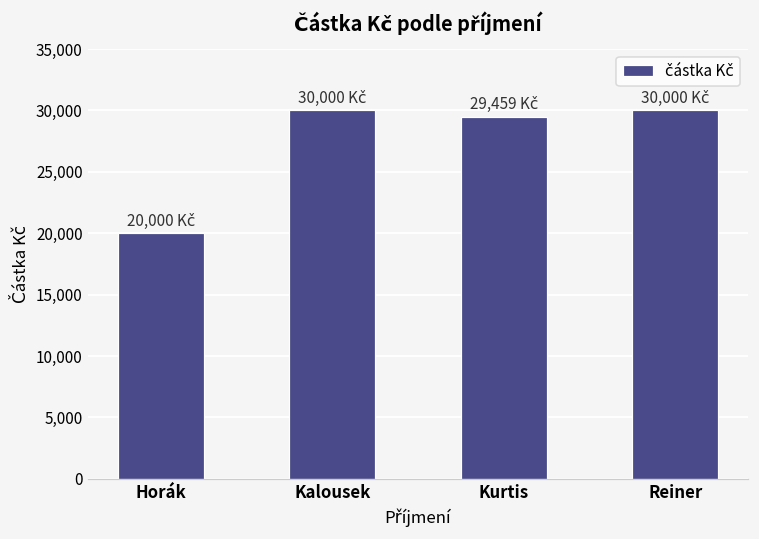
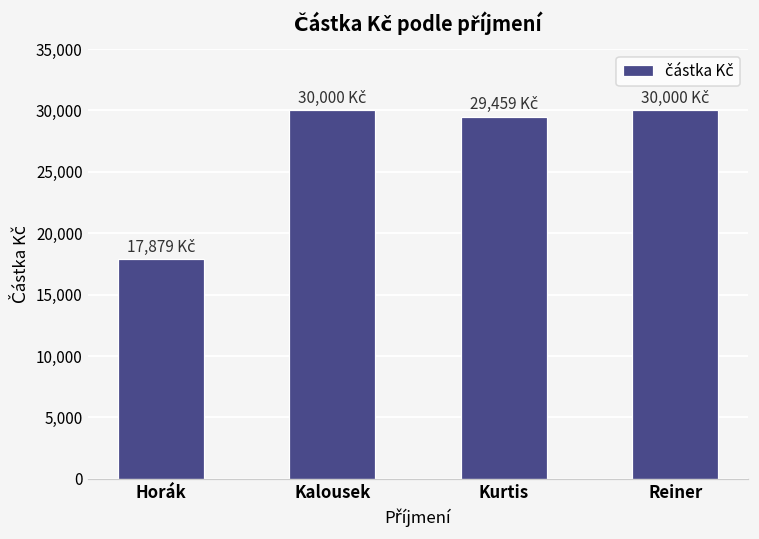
Horák: 20,000 -> 17,879
